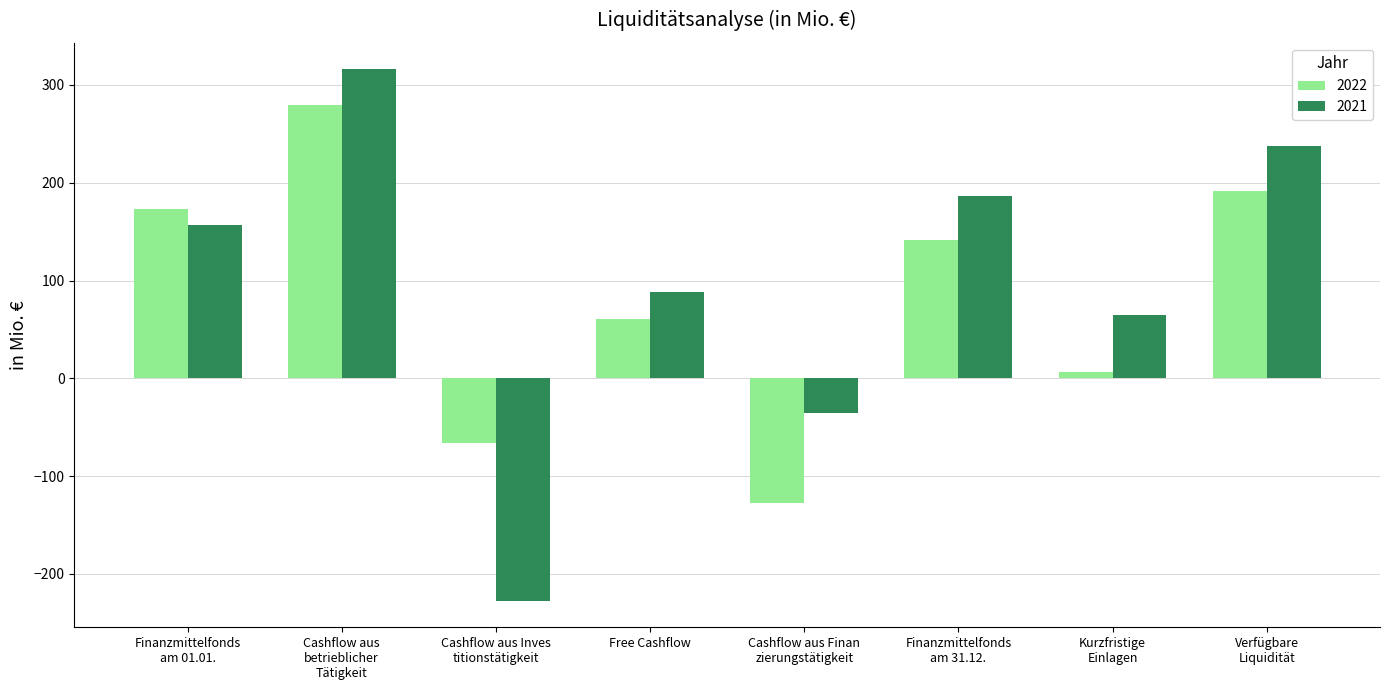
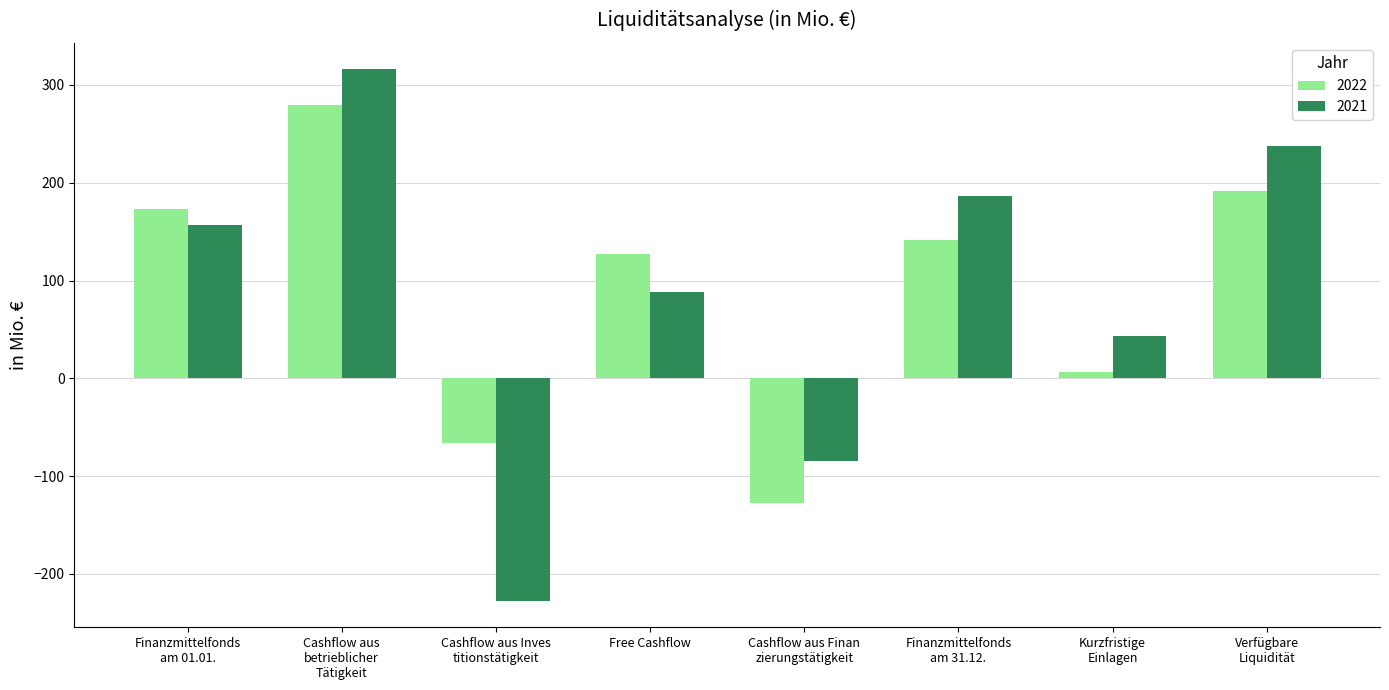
2022, Free Cashflow: 60 -> 130
2021, Cashflow aus Finan zierungstätigkeit: -40 -> -80
2021, Kurzfristige Einlagen: 70 -> 40
